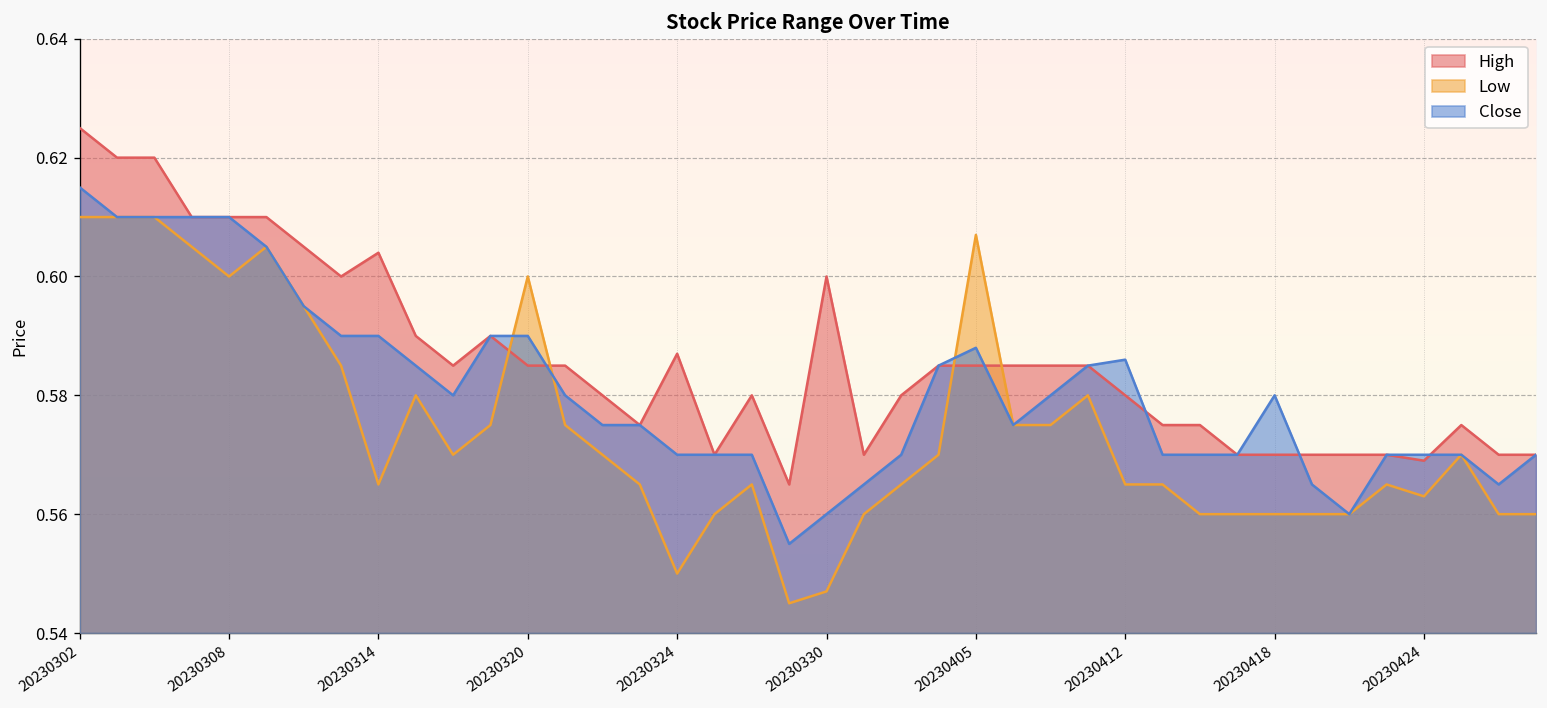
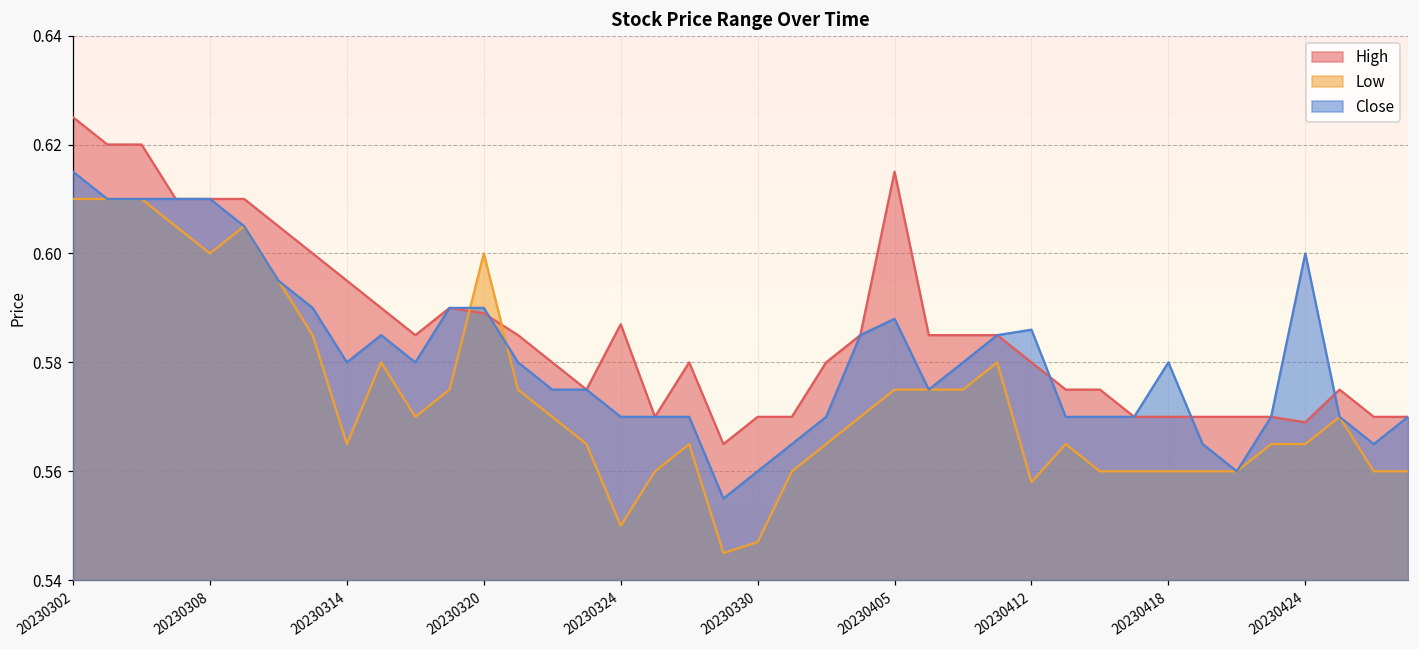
High, 20230314: 0.604 -> 0.595
Close, 20230314: 0.59 -> 0.58
High, 20230320: 0.585 -> 0.589
High, 20230330: 0.60 -> 0.57
High, 20230405: 0.585 -> 0.615
Low, 20230405: 0.607 -> 0.575
Low, 20230412: 0.565 -> 0.558
Low, 20230424: 0.563 -> 0.565
Close, 20230424: 0.57 -> 0.60
